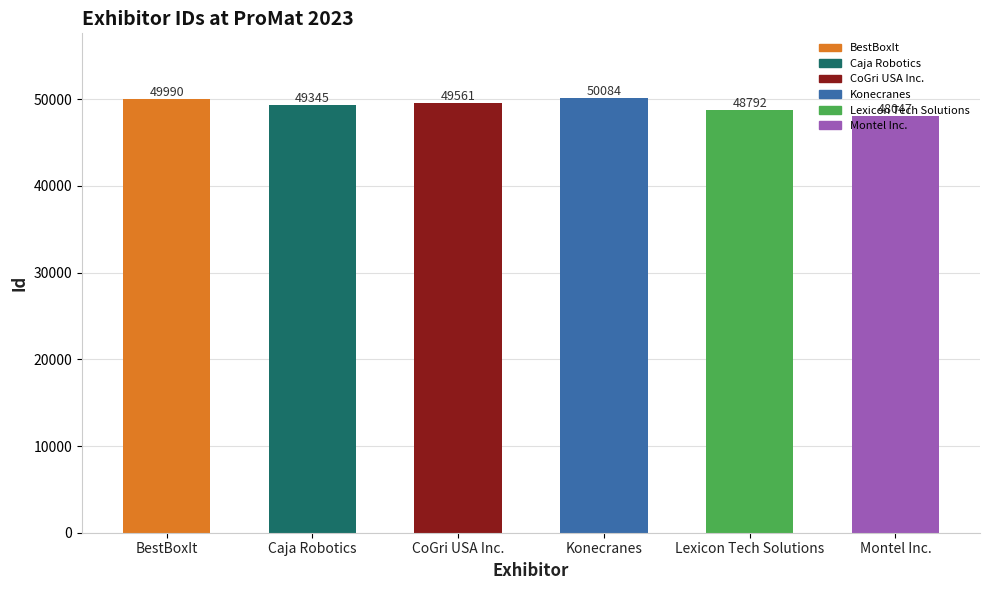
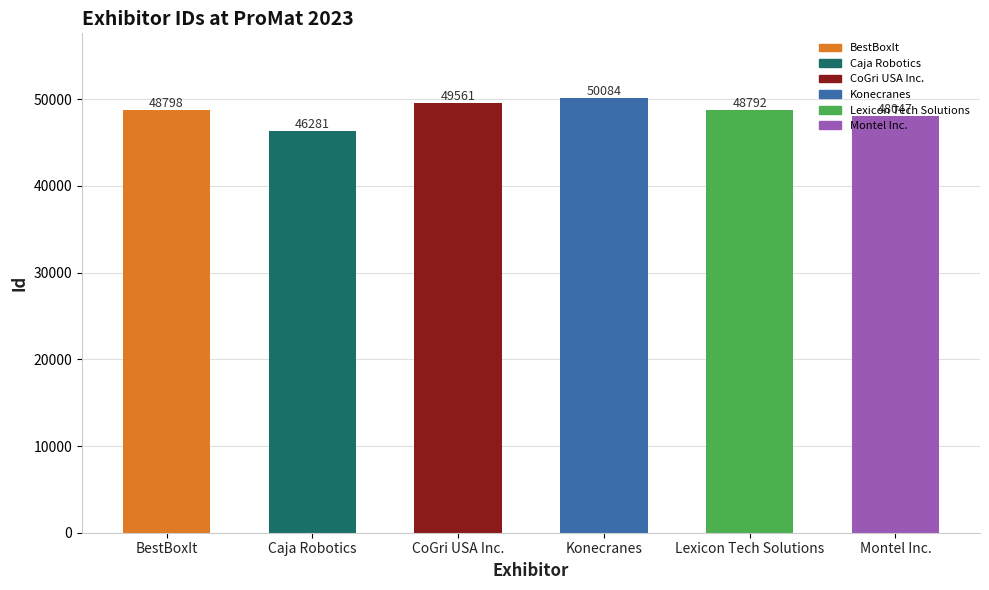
BestBoxIt: 49990 -> 48798
Caja Robotics: 49345 -> 46281
